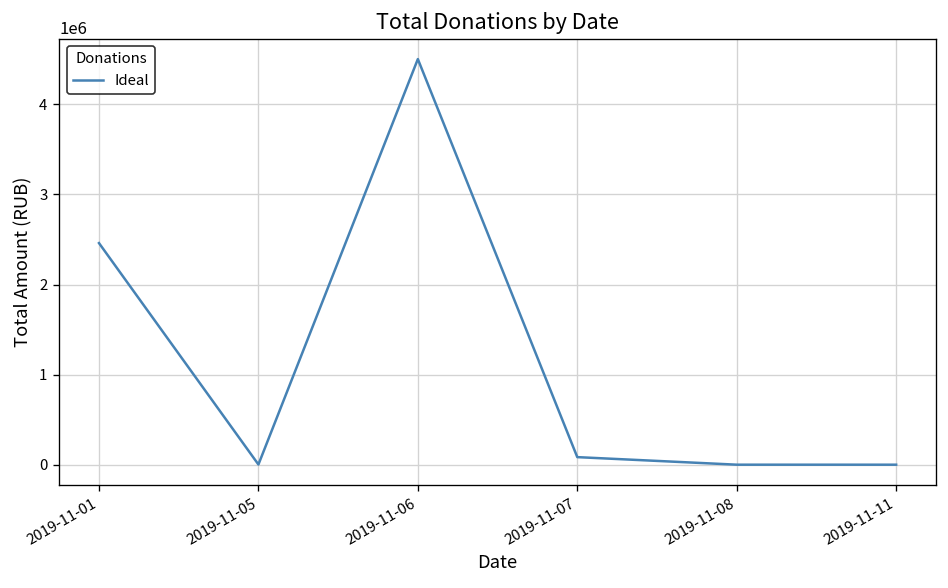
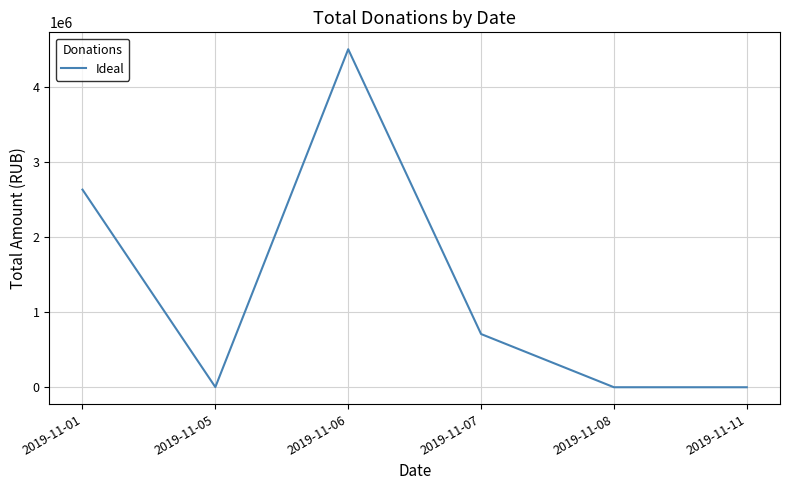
2019-11-01: 2500000 -> 2600000
2019-11-07: 100000 -> 700000
